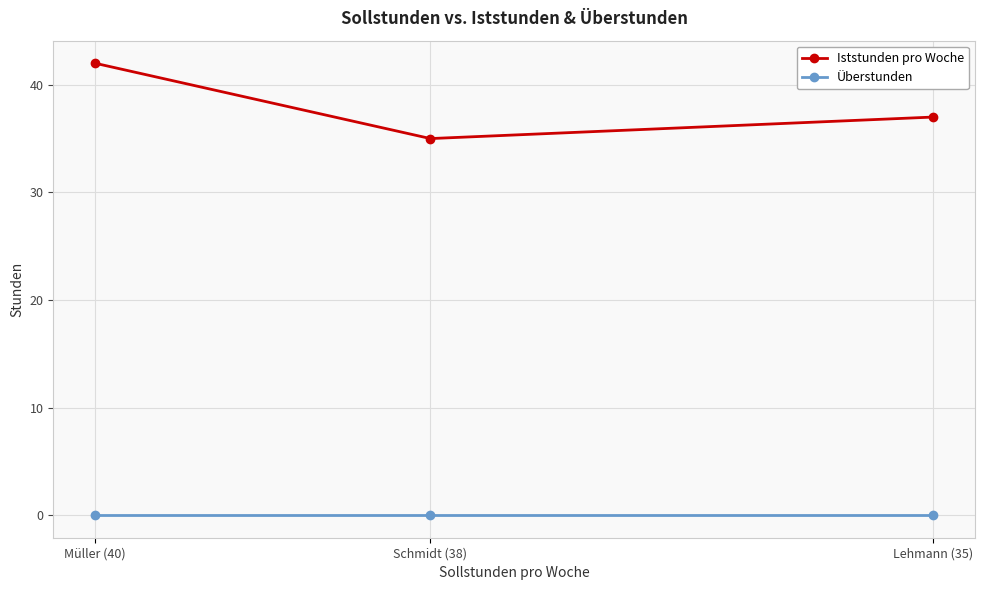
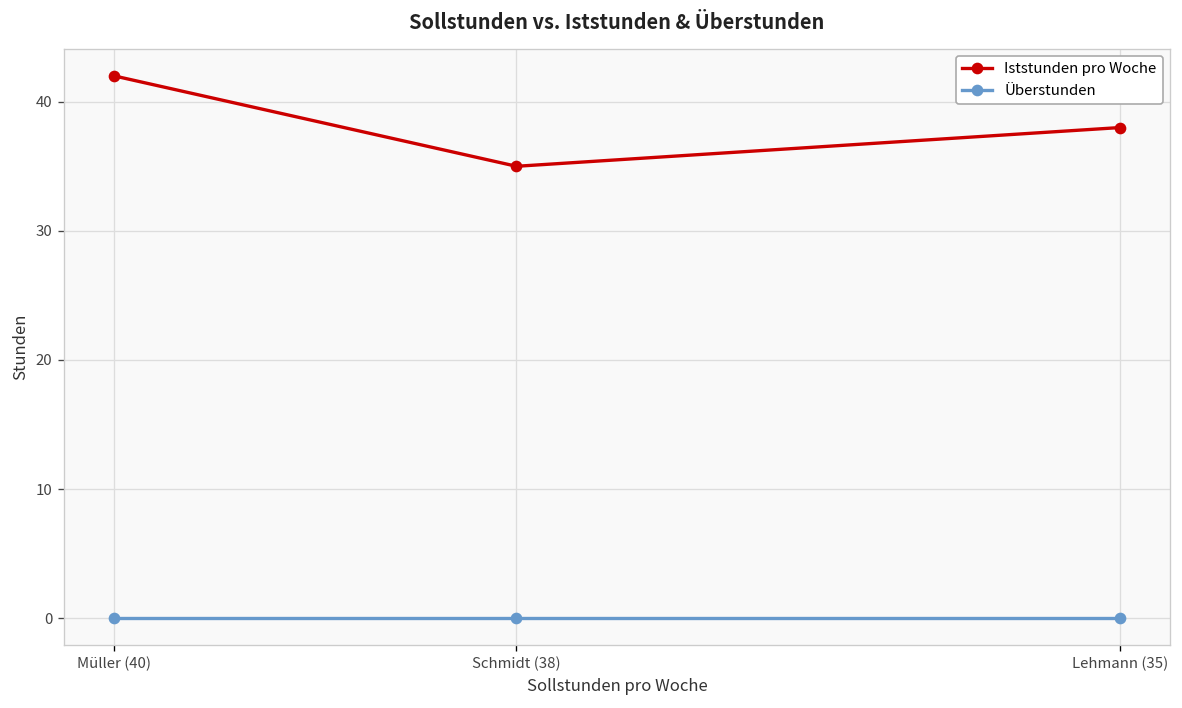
Iststunden pro Woche, Lehmann (35): 37 -> 38
